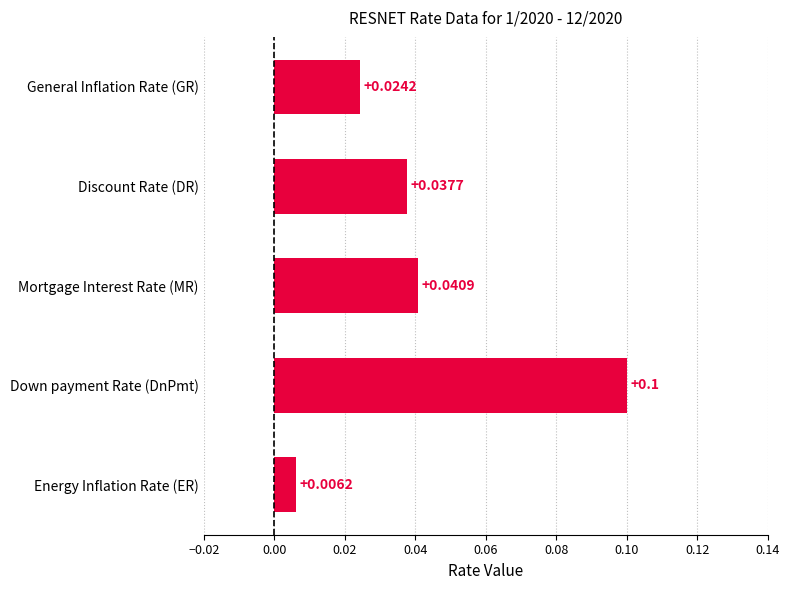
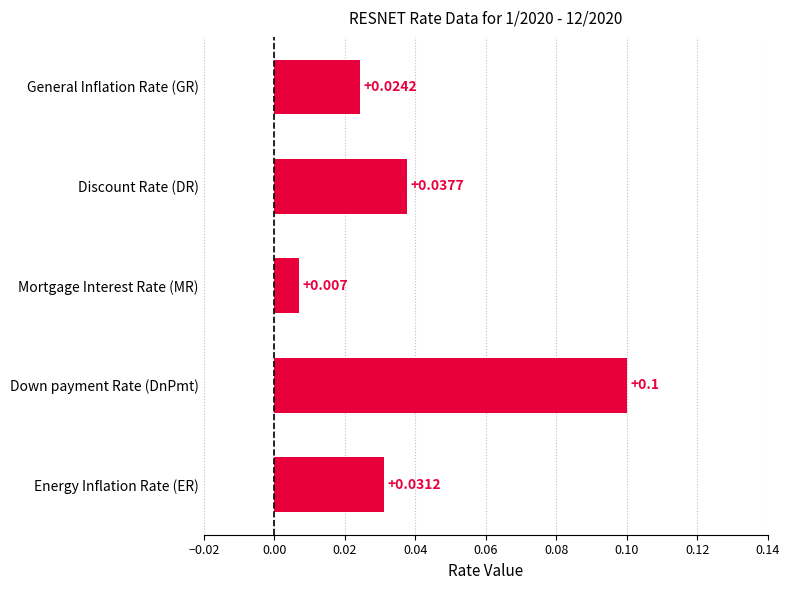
Mortgage Interest Rate (MR): +0.0409 -> +0.007
Energy Inflation Rate (ER): +0.0062 -> +0.0312
